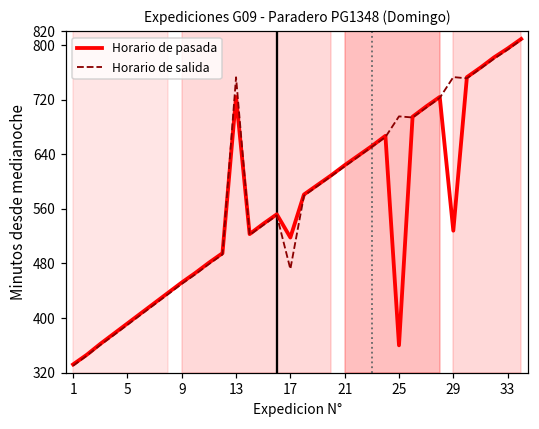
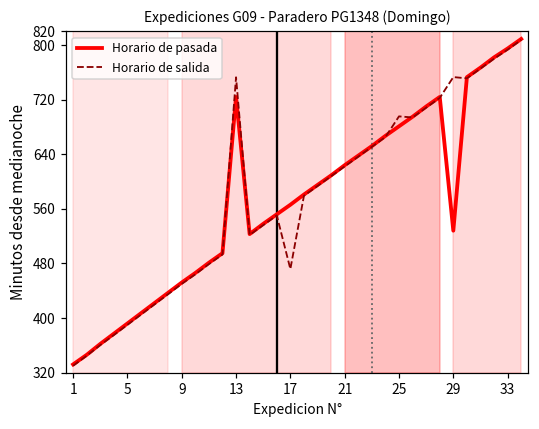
Horario de pasada, 17: 520 -> 570
Horario de pasada, 25: 360 -> 680
